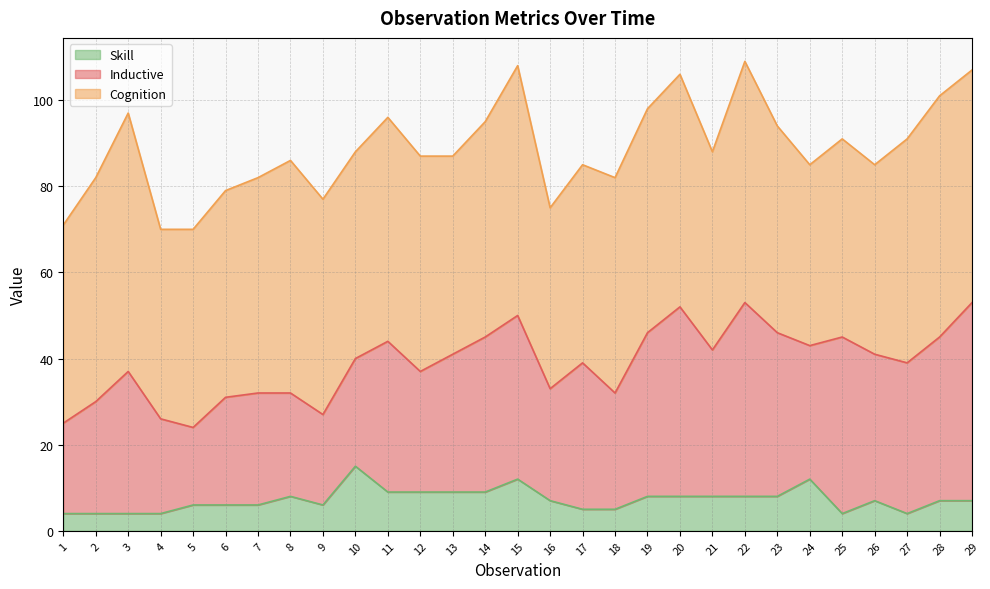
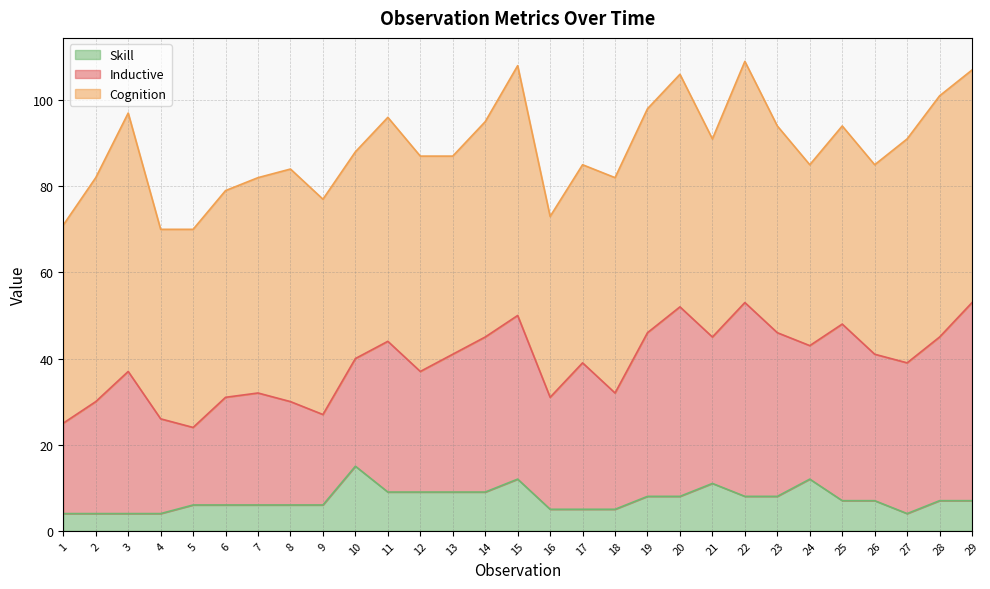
Skill, 8: 8 -> 6
Skill, 16: 7 -> 5
Skill, 21: 8 -> 11
Skill, 25: 4 -> 7
